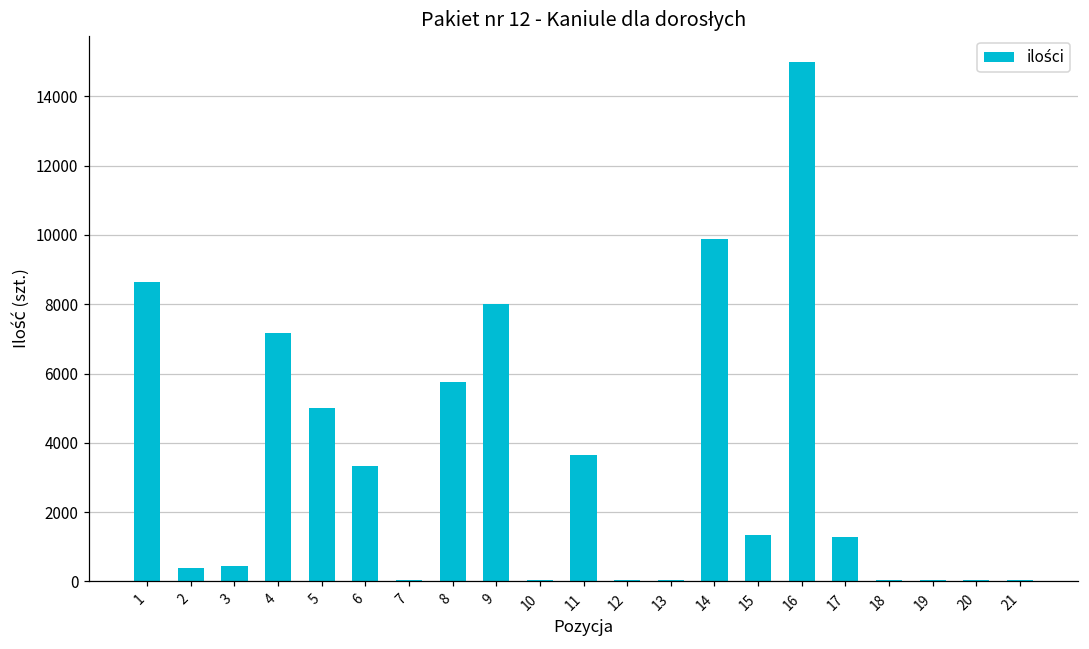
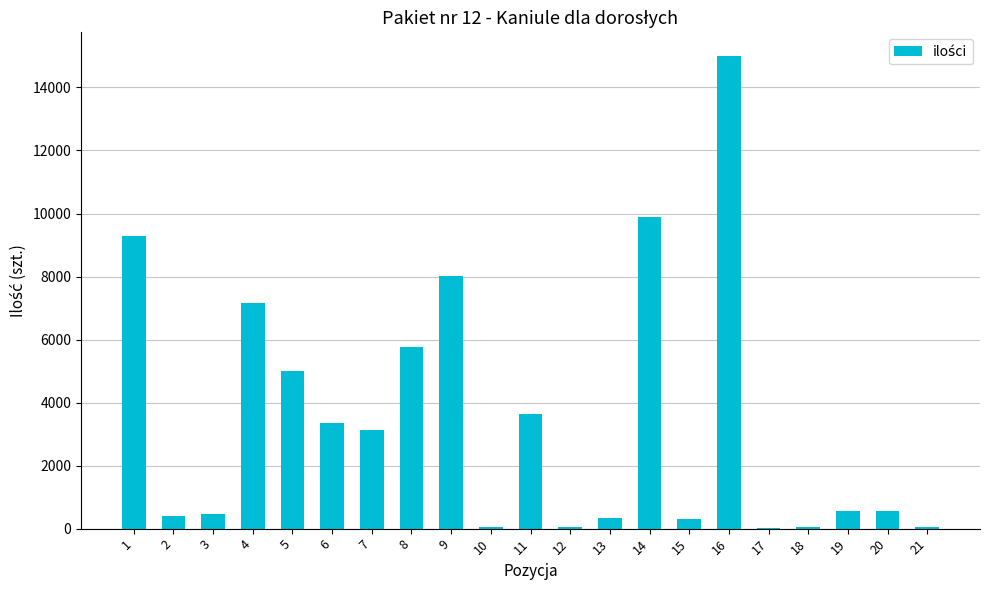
1: 8600 -> 9300
7: 100 -> 3100
13: 100 -> 300
15: 1400 -> 300
17: 1300 -> 0
19: 100 -> 500
20: 100 -> 600
